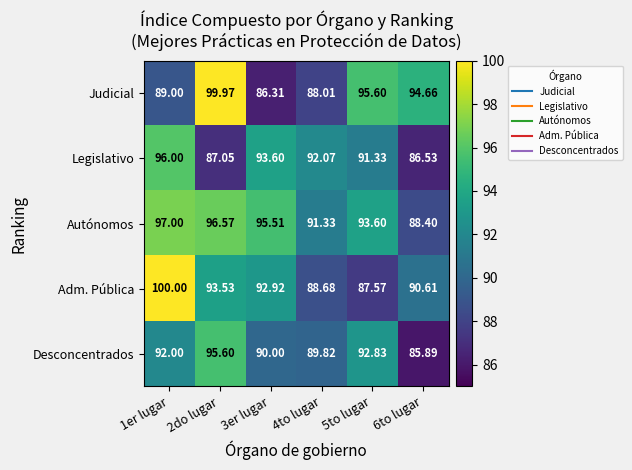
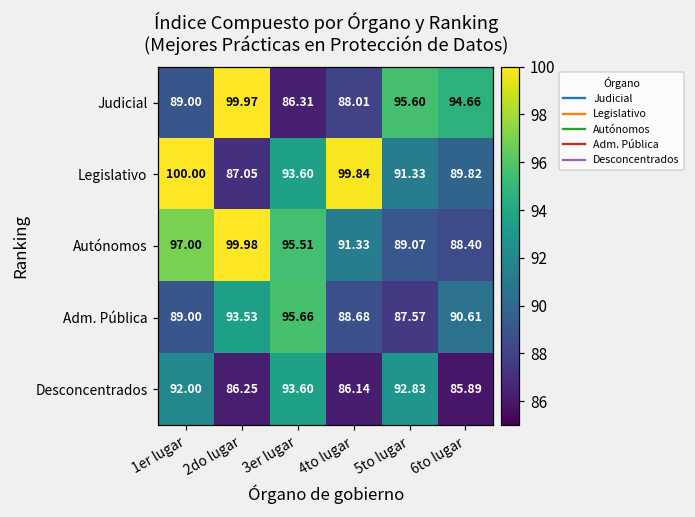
Legislativo, 1er lugar: 96.00 -> 100.00
Legislativo, 4to lugar: 92.07 -> 99.84
Legislativo, 6to lugar: 86.53 -> 89.82
Autónomos, 2do lugar: 96.57 -> 99.98
Autónomos, 5to lugar: 93.60 -> 89.07
Adm. Pública, 1er lugar: 100.00 -> 89.00
Adm. Pública, 3er lugar: 92.92 -> 95.66
Desconcentrados, 2do lugar: 95.60 -> 86.25
Desconcentrados, 3er lugar: 90.00 -> 93.60
Desconcentrados, 4to lugar: 89.82 -> 86.14
